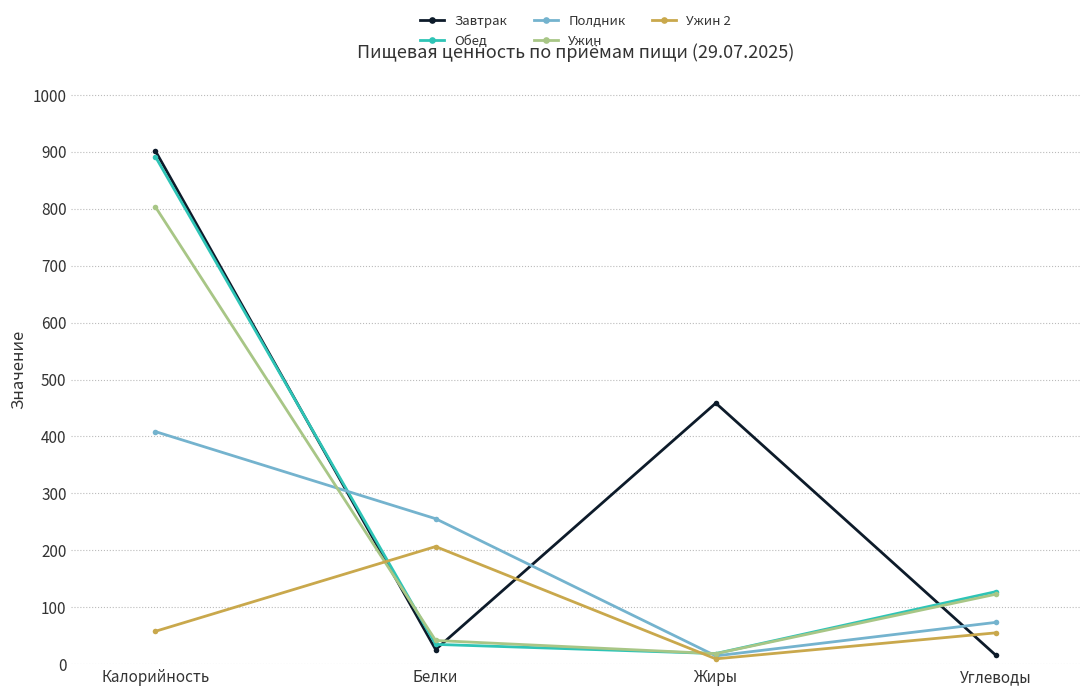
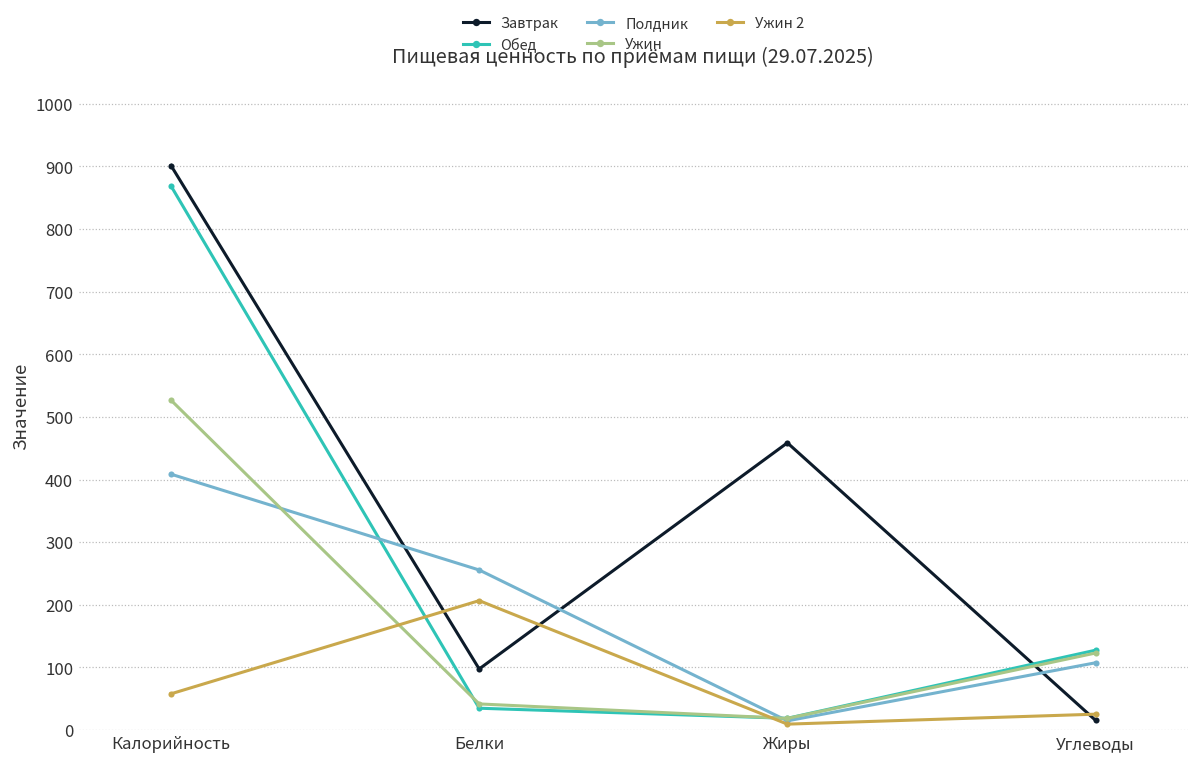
Обед, Калорийность: 890 -> 870
Ужин, Калорийность: 800 -> 530
Завтрак, Белки: 30 -> 100
Полдник, Углеводы: 70 -> 110
Ужин 2, Углеводы: 60 -> 30
